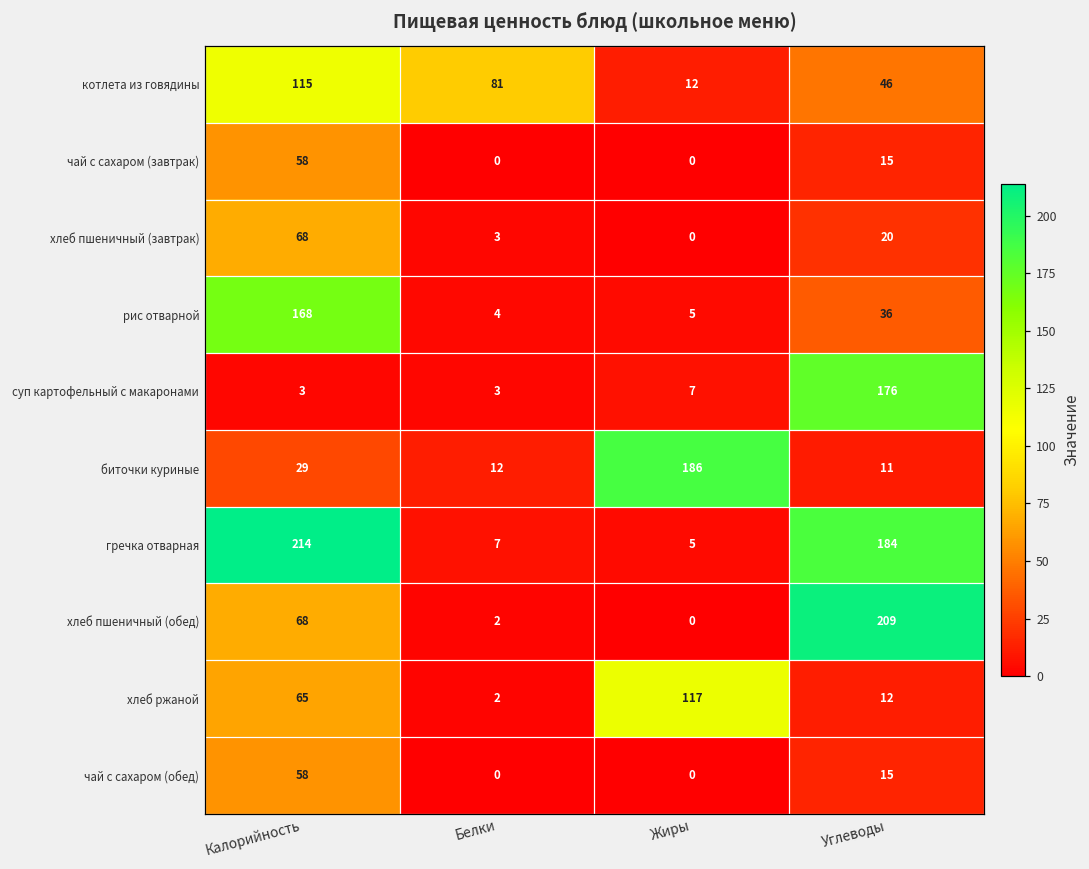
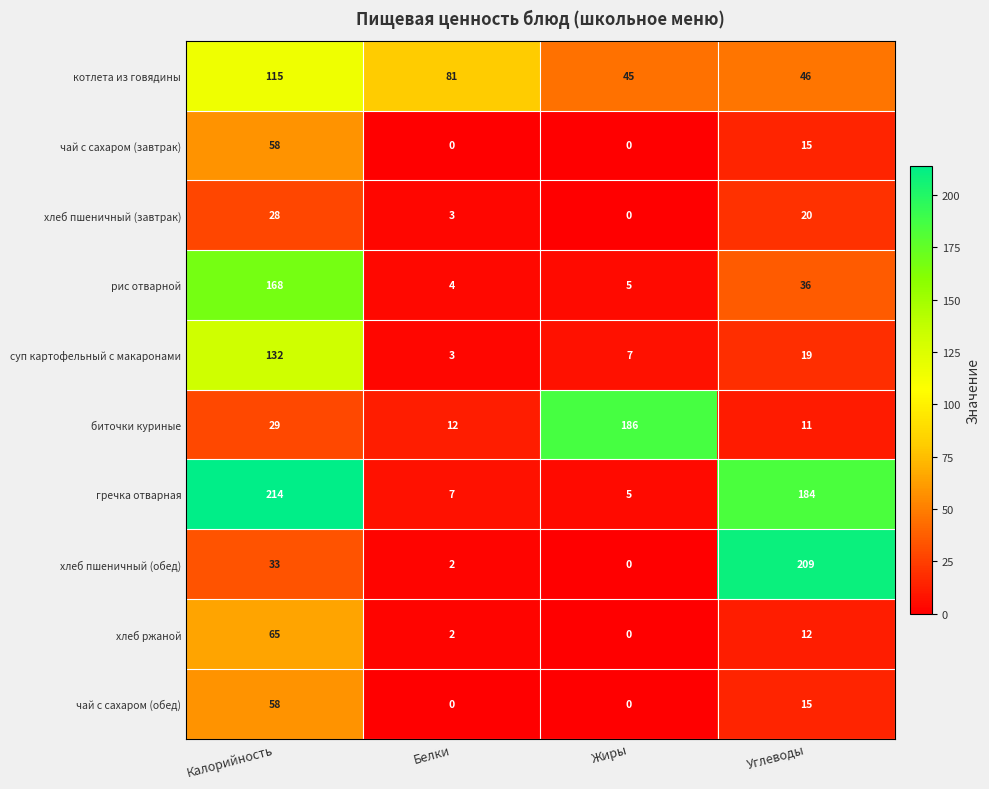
котлета из говядины, Жиры: 12 -> 45
хлеб пшеничный (завтрак), Калорийность: 68 -> 28
суп картофельный с макаронами, Калорийность: 3 -> 132
суп картофельный с макаронами, Углеводы: 176 -> 19
хлеб пшеничный (обед), Калорийность: 68 -> 33
хлеб ржаной, Жиры: 117 -> 0
